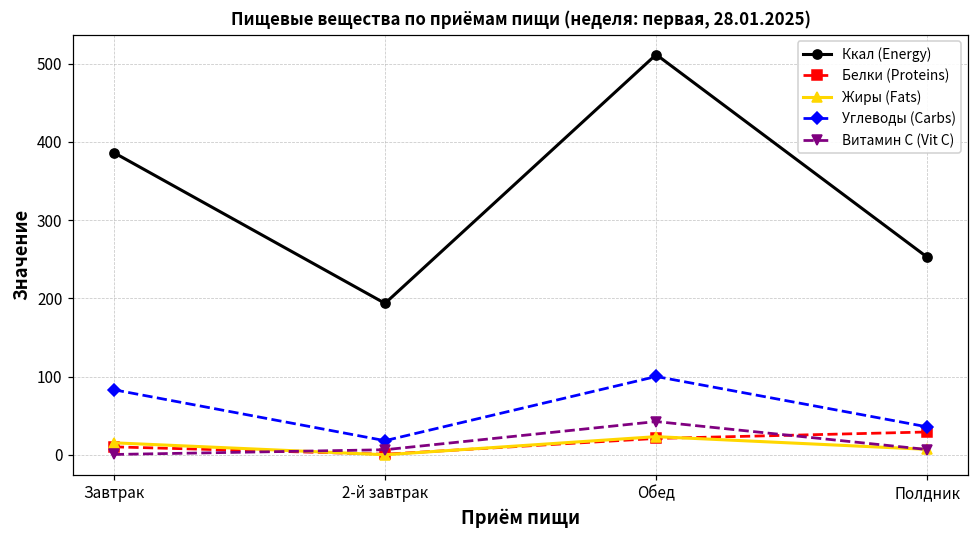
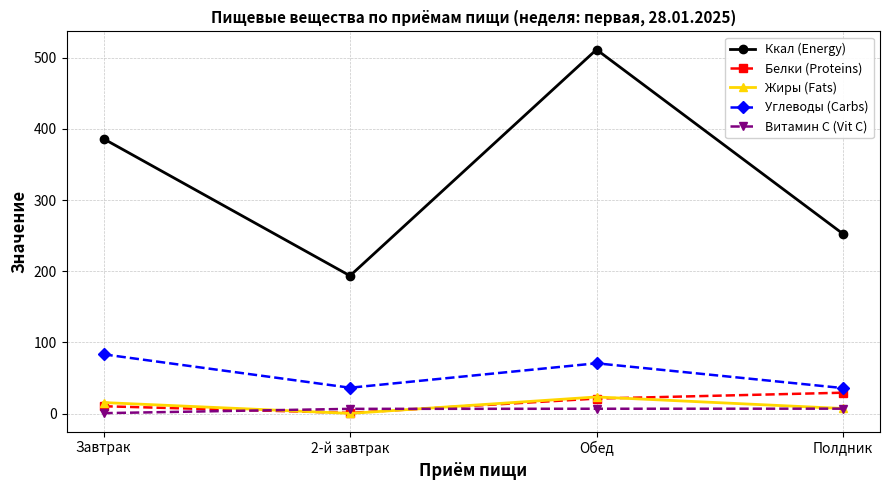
Углеводы (Carbs), 2-й завтрак: 20 -> 40
Углеводы (Carbs), Обед: 100 -> 70
Витамин С (Vit C), Обед: 40 -> 10
